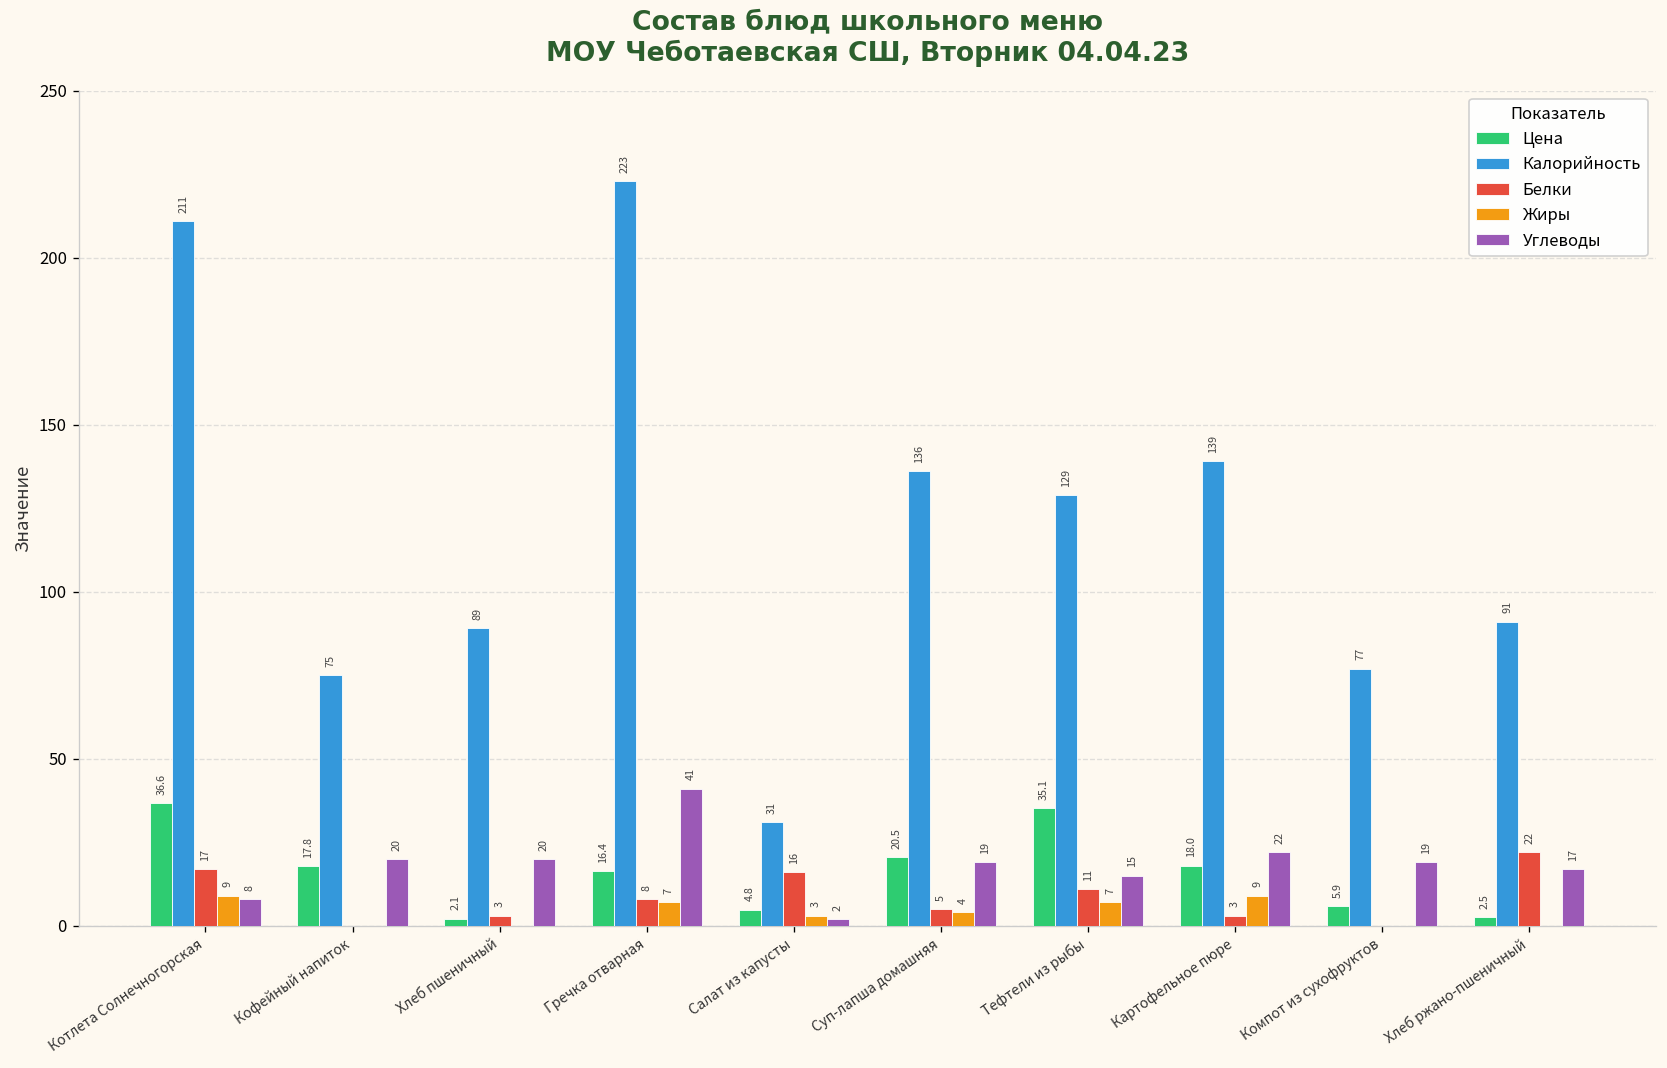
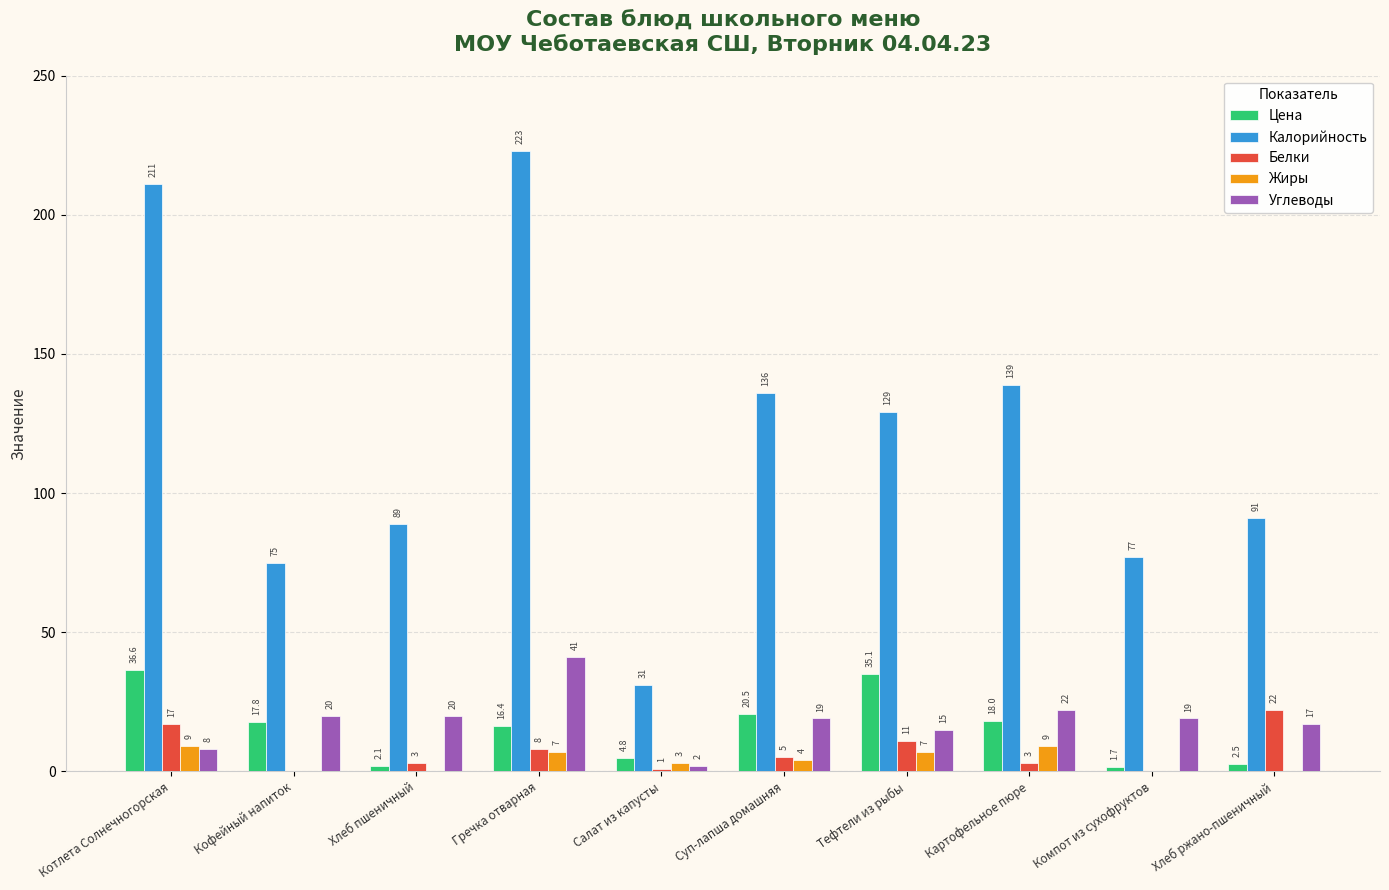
Белки, Салат из капусты: 16 -> 1
Цена, Компот из сухофруктов: 5.9 -> 1.7
